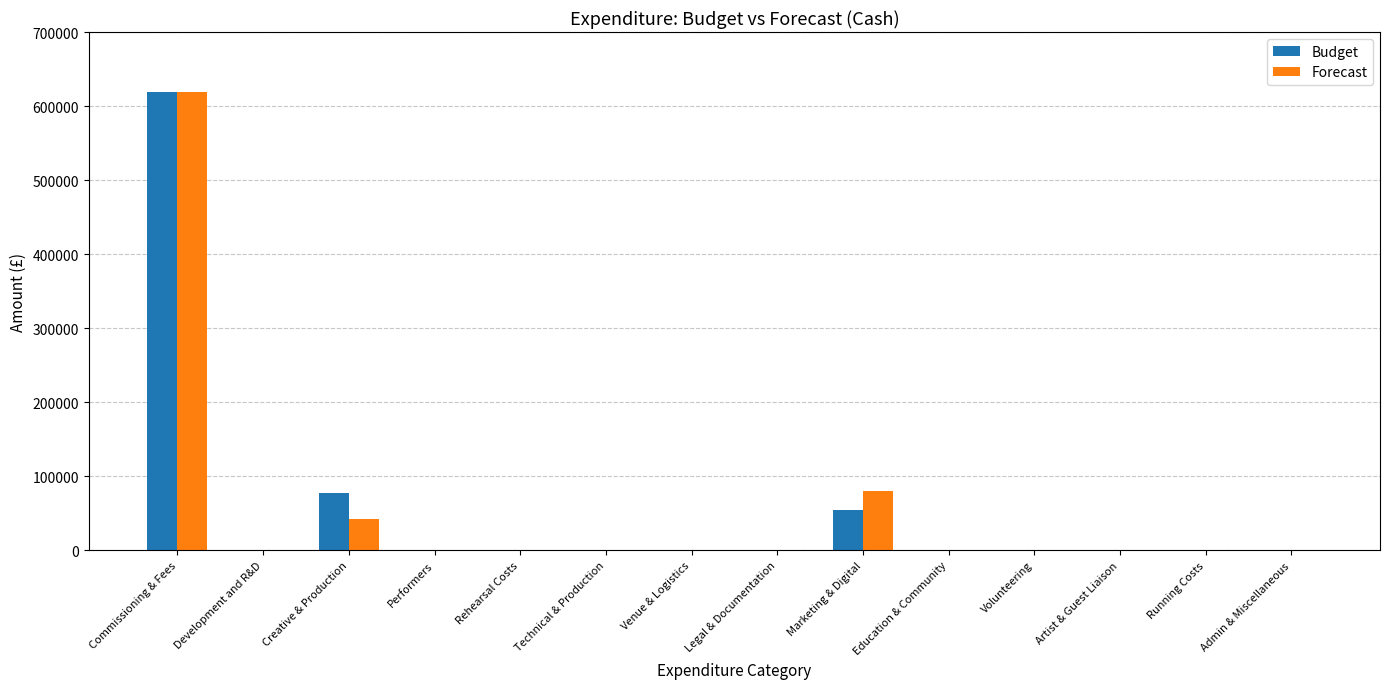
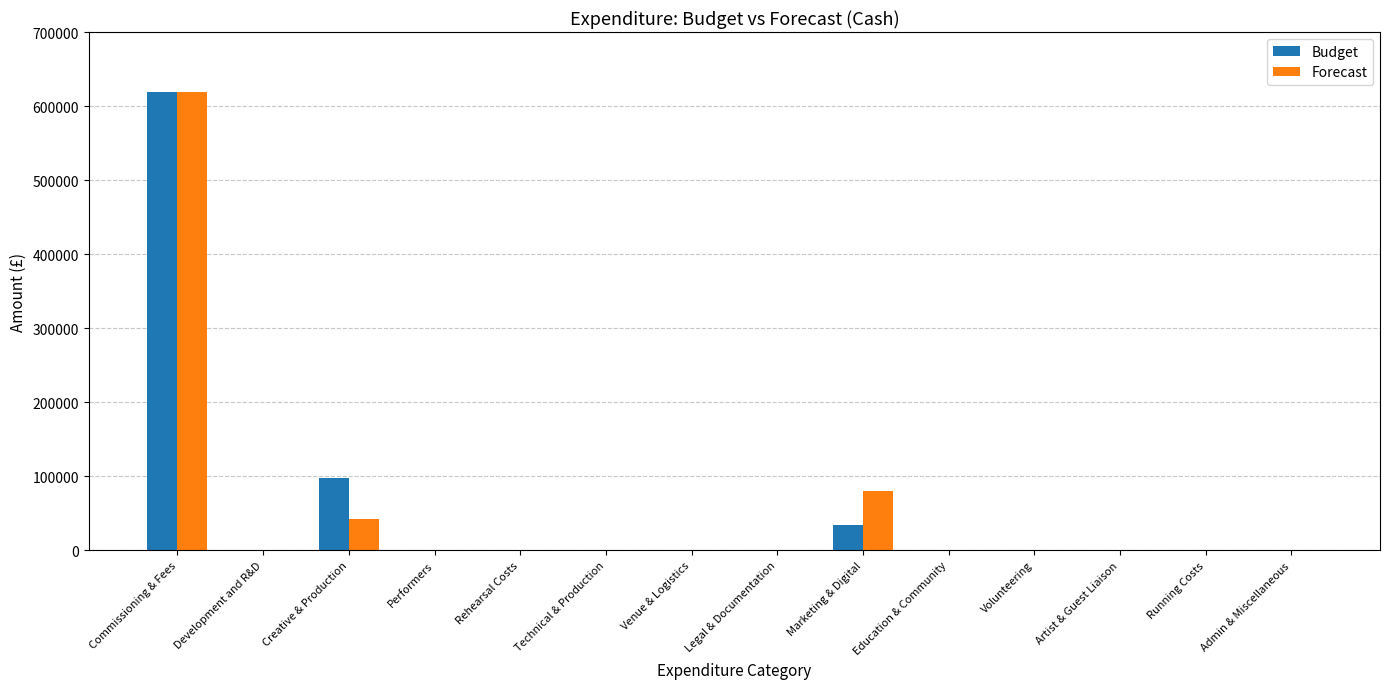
Budget, Creative & Production: 80000 -> 100000
Budget, Marketing & Digital: 60000 -> 30000
